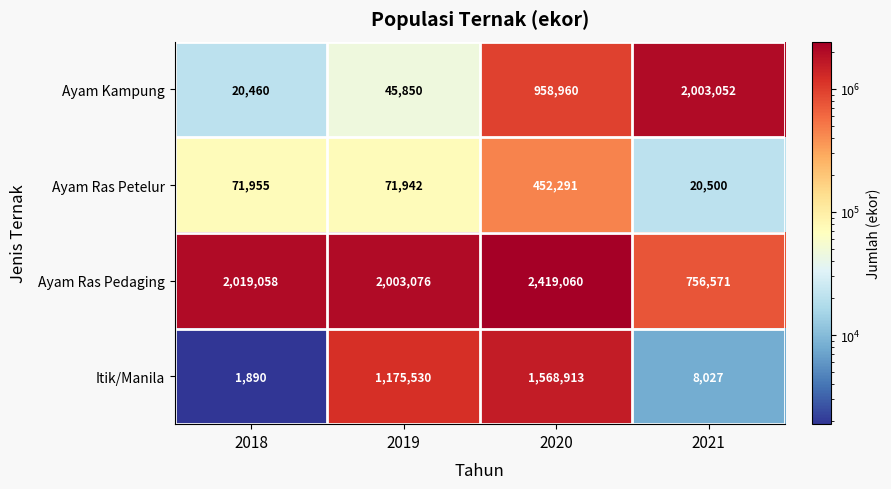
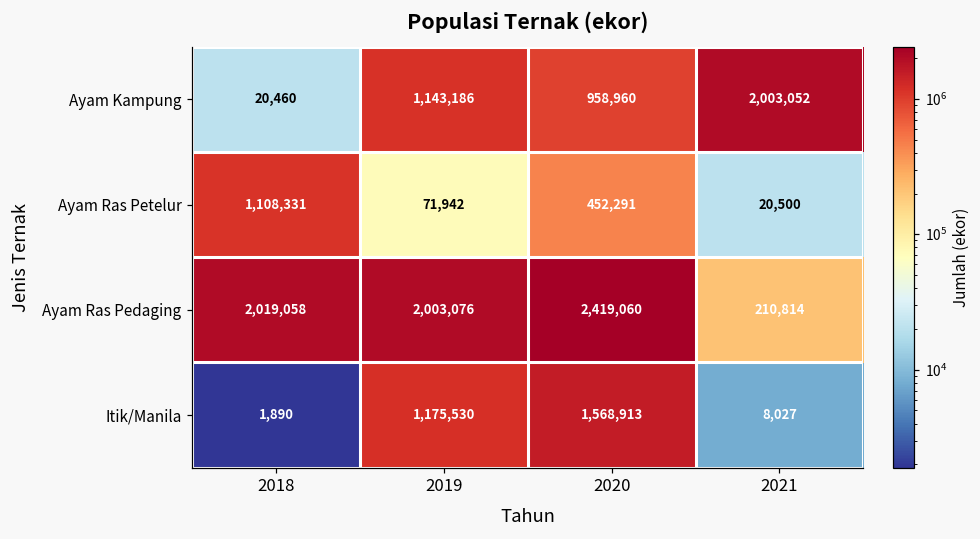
Ayam Kampung, 2019: 45,850 -> 1,143,186
Ayam Ras Petelur, 2018: 71,955 -> 1,108,331
Ayam Ras Pedaging, 2021: 756,571 -> 210,814
